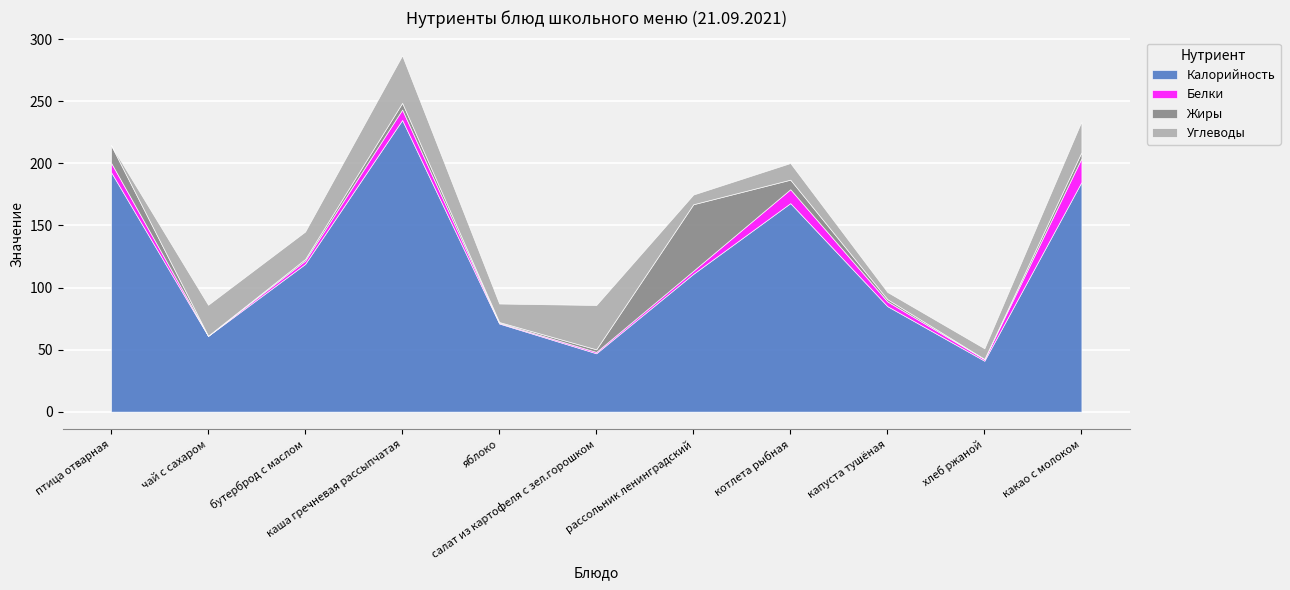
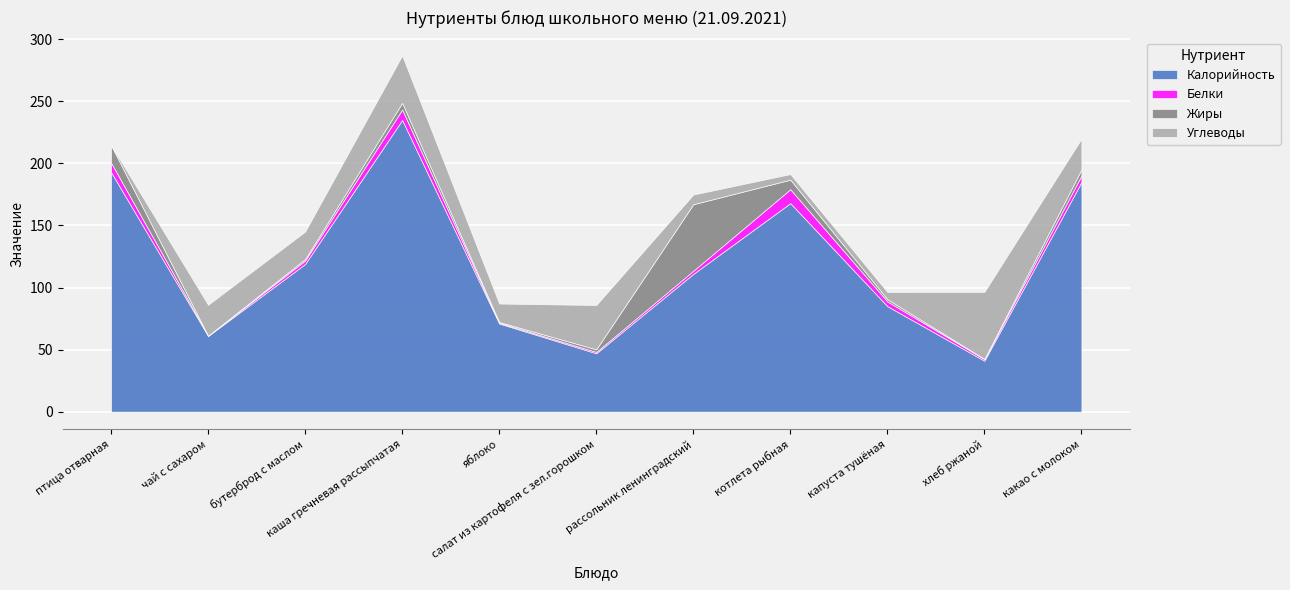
Углеводы, котлета рыбная: 13 -> 5
Углеводы, хлеб ржаной: 9 -> 54
Белки, какао с молоком: 19 -> 5
